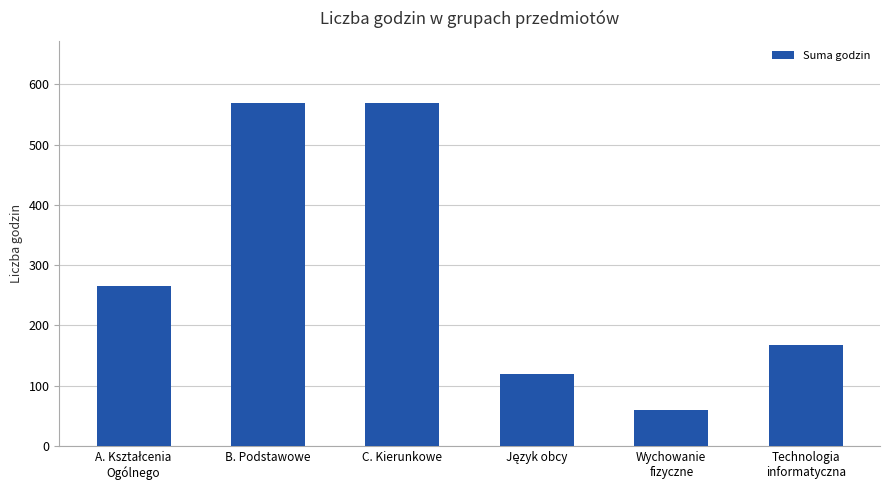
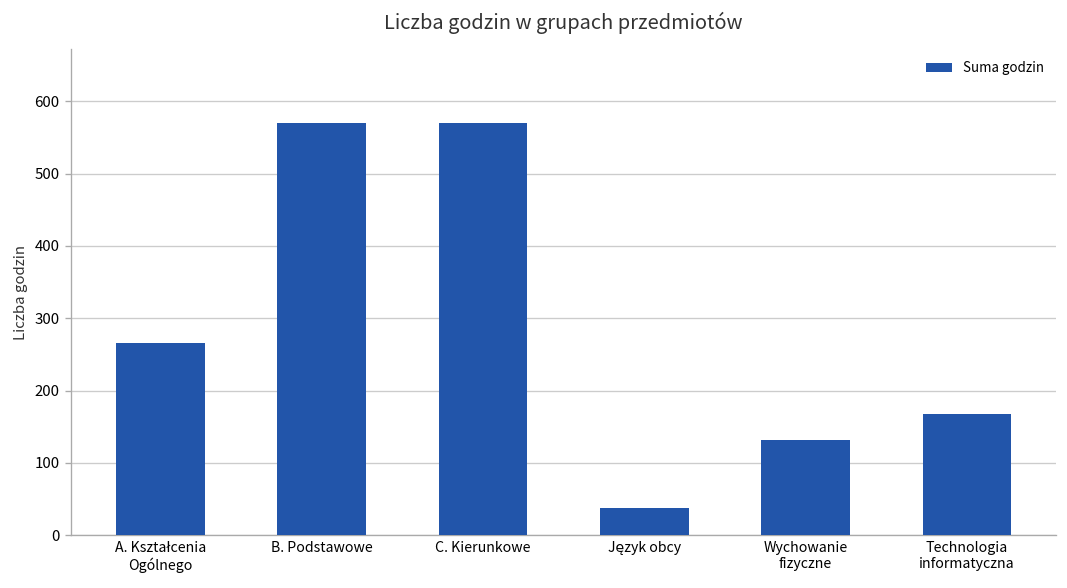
Język obcy: 120 -> 40
Wychowanie fizyczne: 60 -> 130
